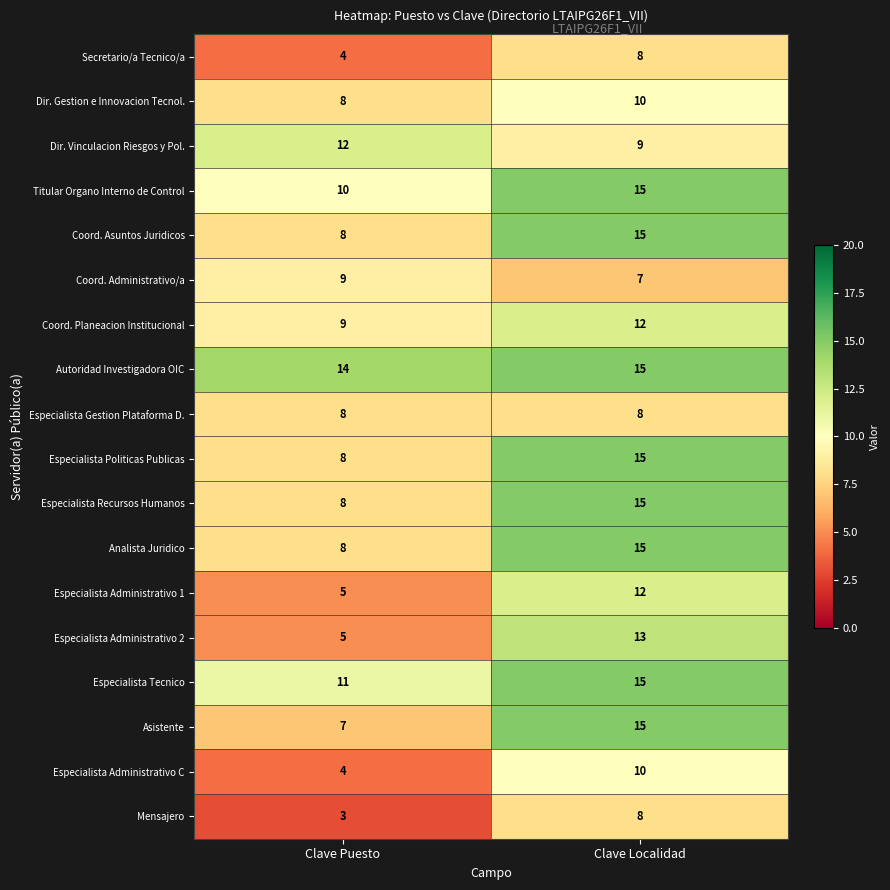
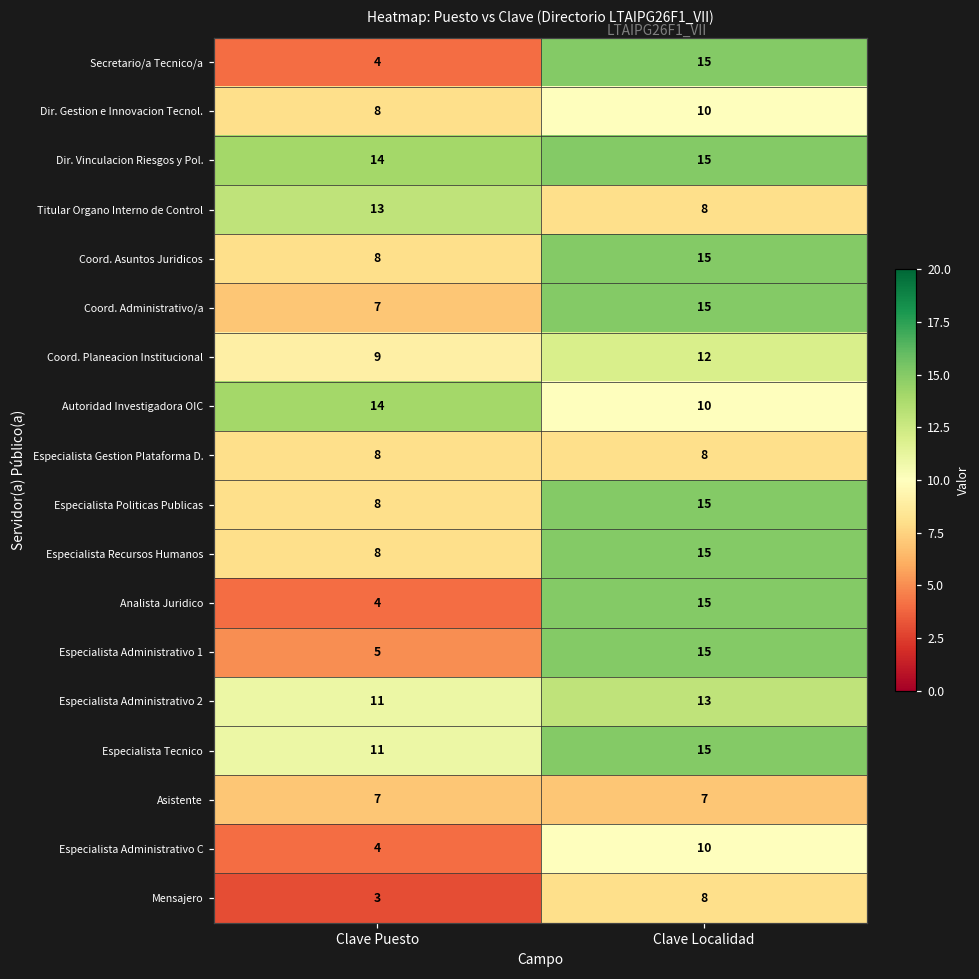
Secretario/a Tecnico/a, Clave Localidad: 8 -> 15
Dir. Vinculacion Riesgos y Pol., Clave Puesto: 12 -> 14
Dir. Vinculacion Riesgos y Pol., Clave Localidad: 9 -> 15
Titular Organo Interno de Control, Clave Puesto: 10 -> 13
Titular Organo Interno de Control, Clave Localidad: 15 -> 8
Coord. Administrativo/a, Clave Puesto: 9 -> 7
Coord. Administrativo/a, Clave Localidad: 7 -> 15
Autoridad Investigadora OIC, Clave Localidad: 15 -> 10
Analista Juridico, Clave Puesto: 8 -> 4
Especialista Administrativo 1, Clave Localidad: 12 -> 15
Especialista Administrativo 2, Clave Puesto: 5 -> 11
Asistente, Clave Localidad: 15 -> 7
